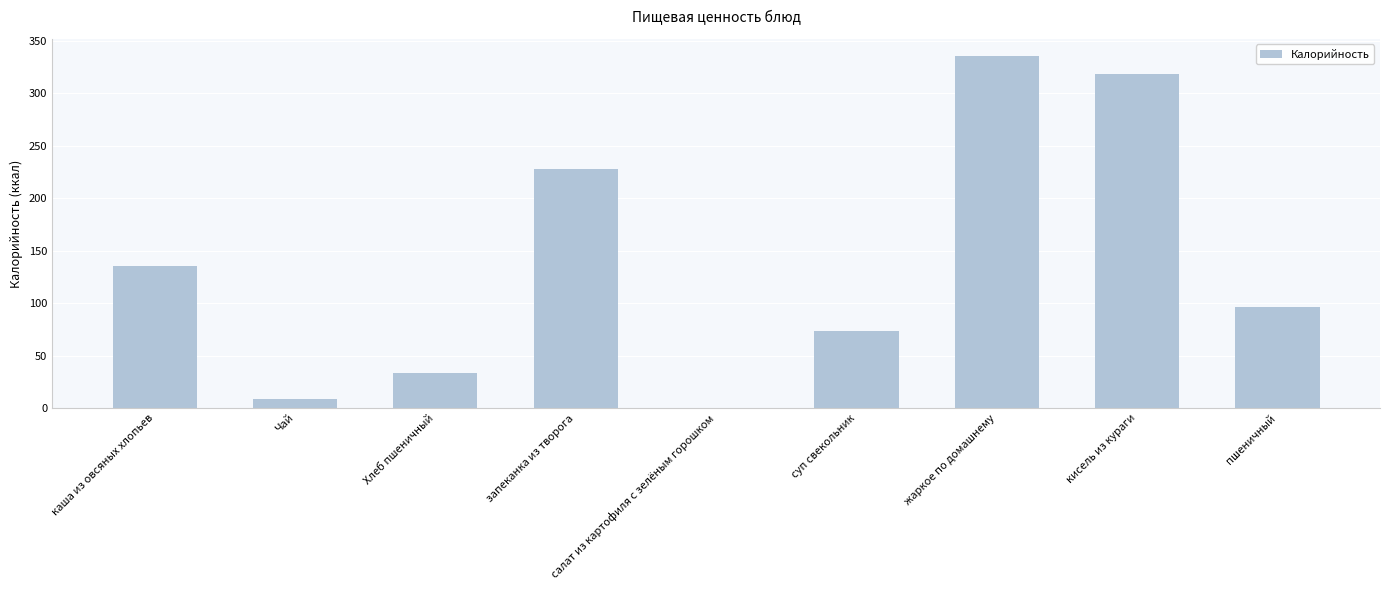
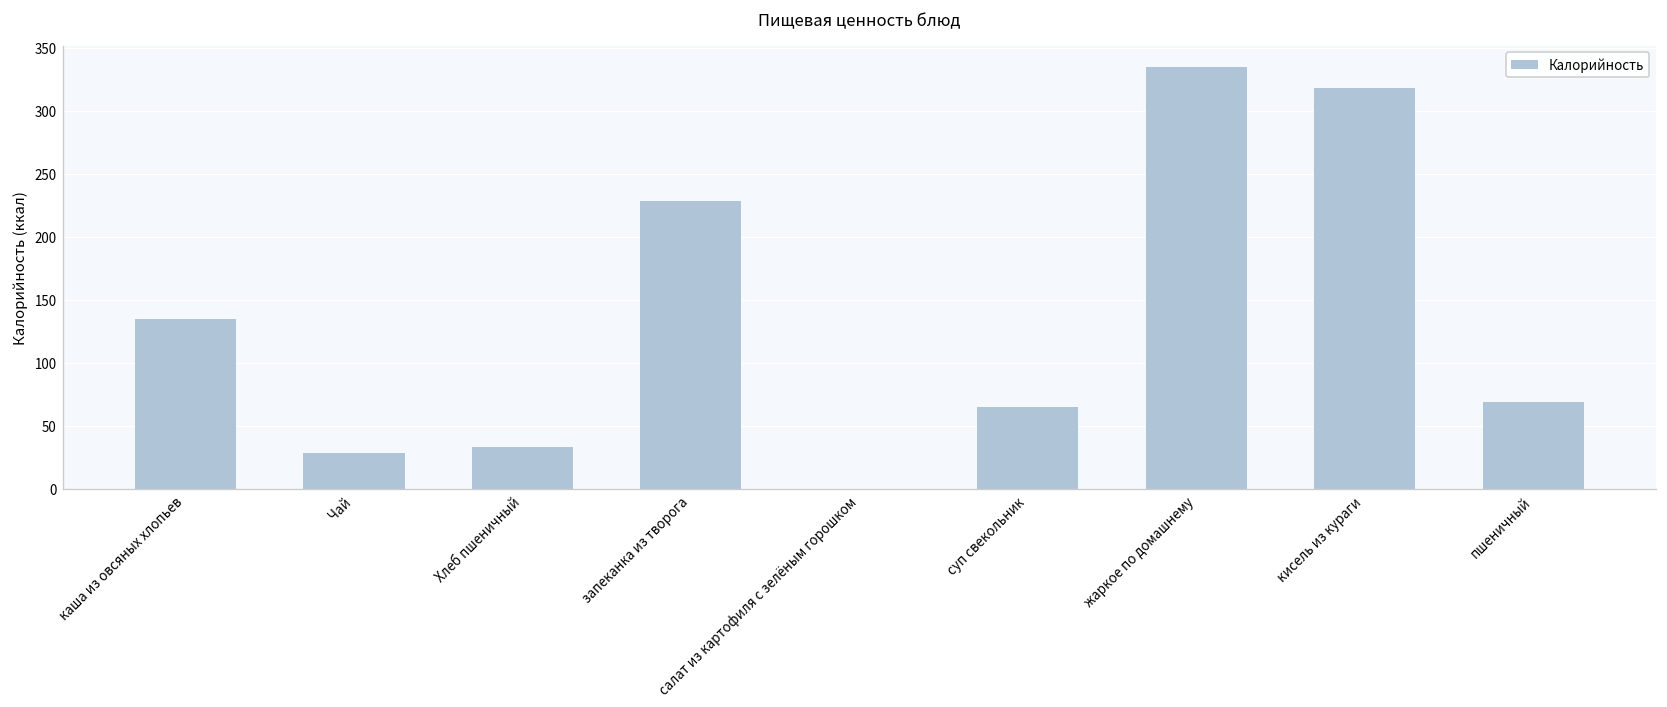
Чай: 9 -> 28
суп свекольник: 73 -> 65
пшеничный: 96 -> 69
